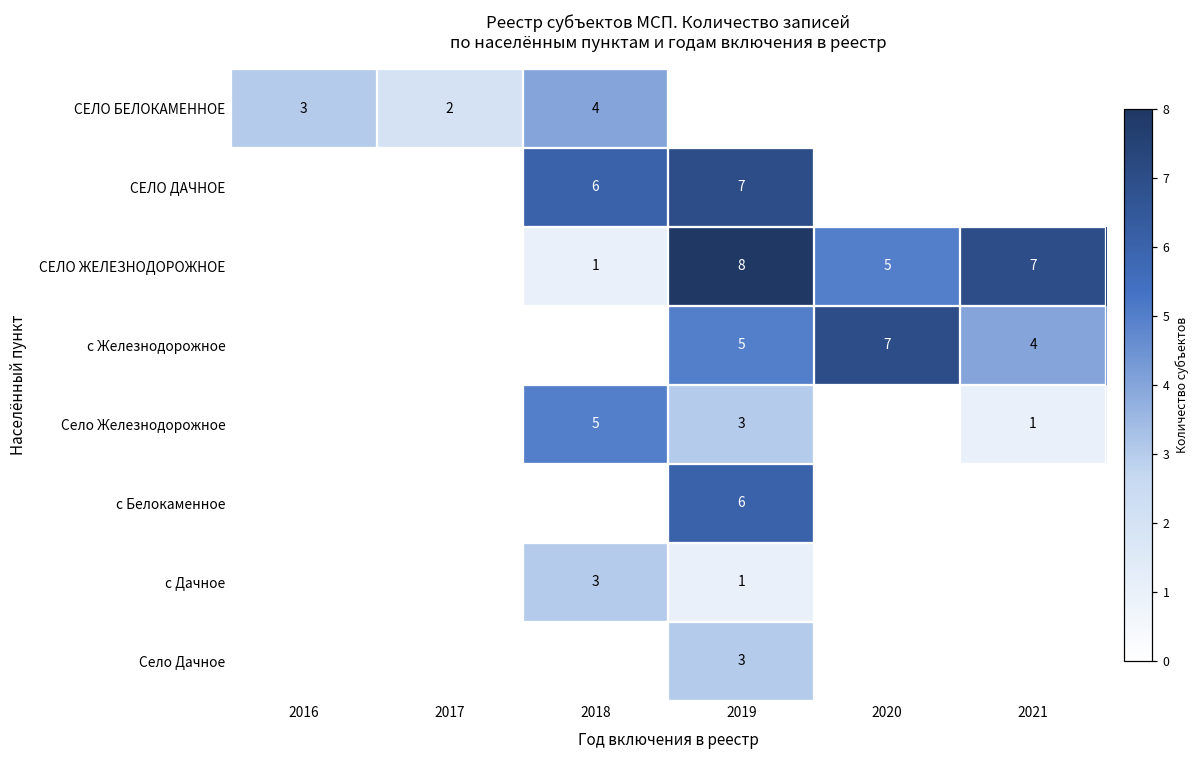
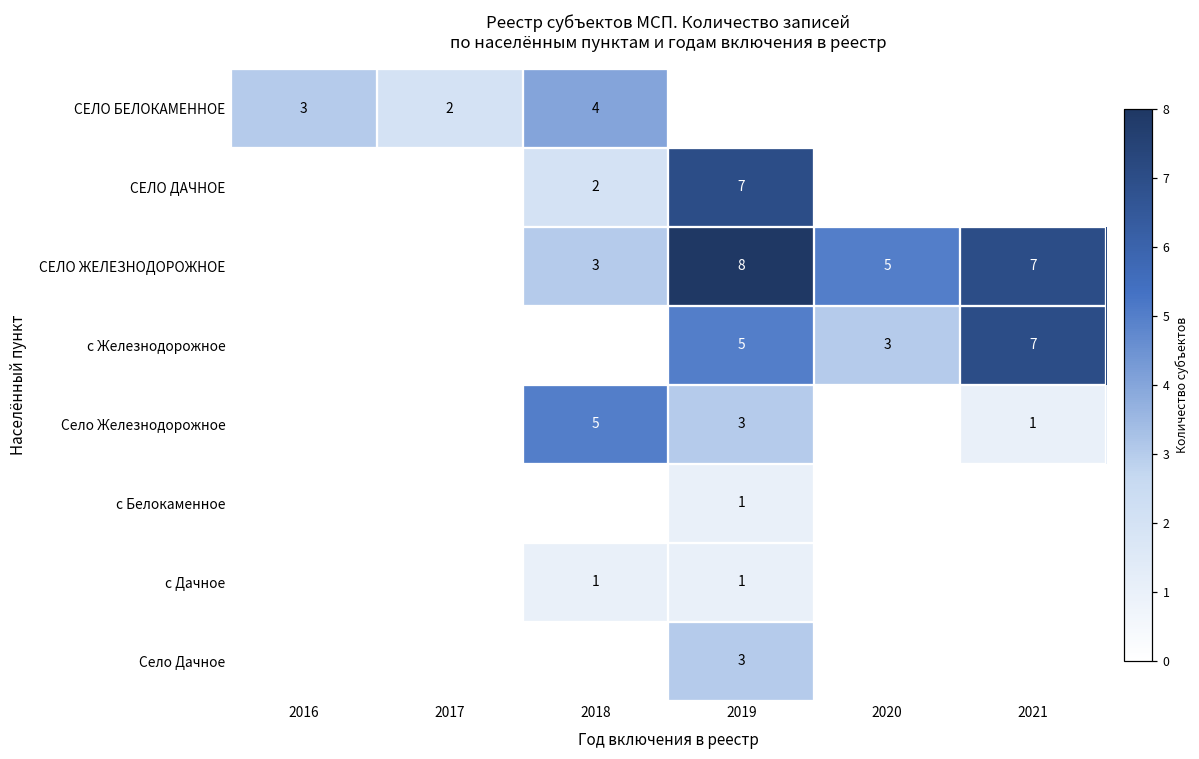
СЕЛО ДАЧНОЕ, 2018: 6 -> 2
СЕЛО ЖЕЛЕЗНОДОРОЖНОЕ, 2018: 1 -> 3
с Железнодорожное, 2020: 7 -> 3
с Железнодорожное, 2021: 4 -> 7
с Белокаменное, 2019: 6 -> 1
с Дачное, 2018: 3 -> 1
